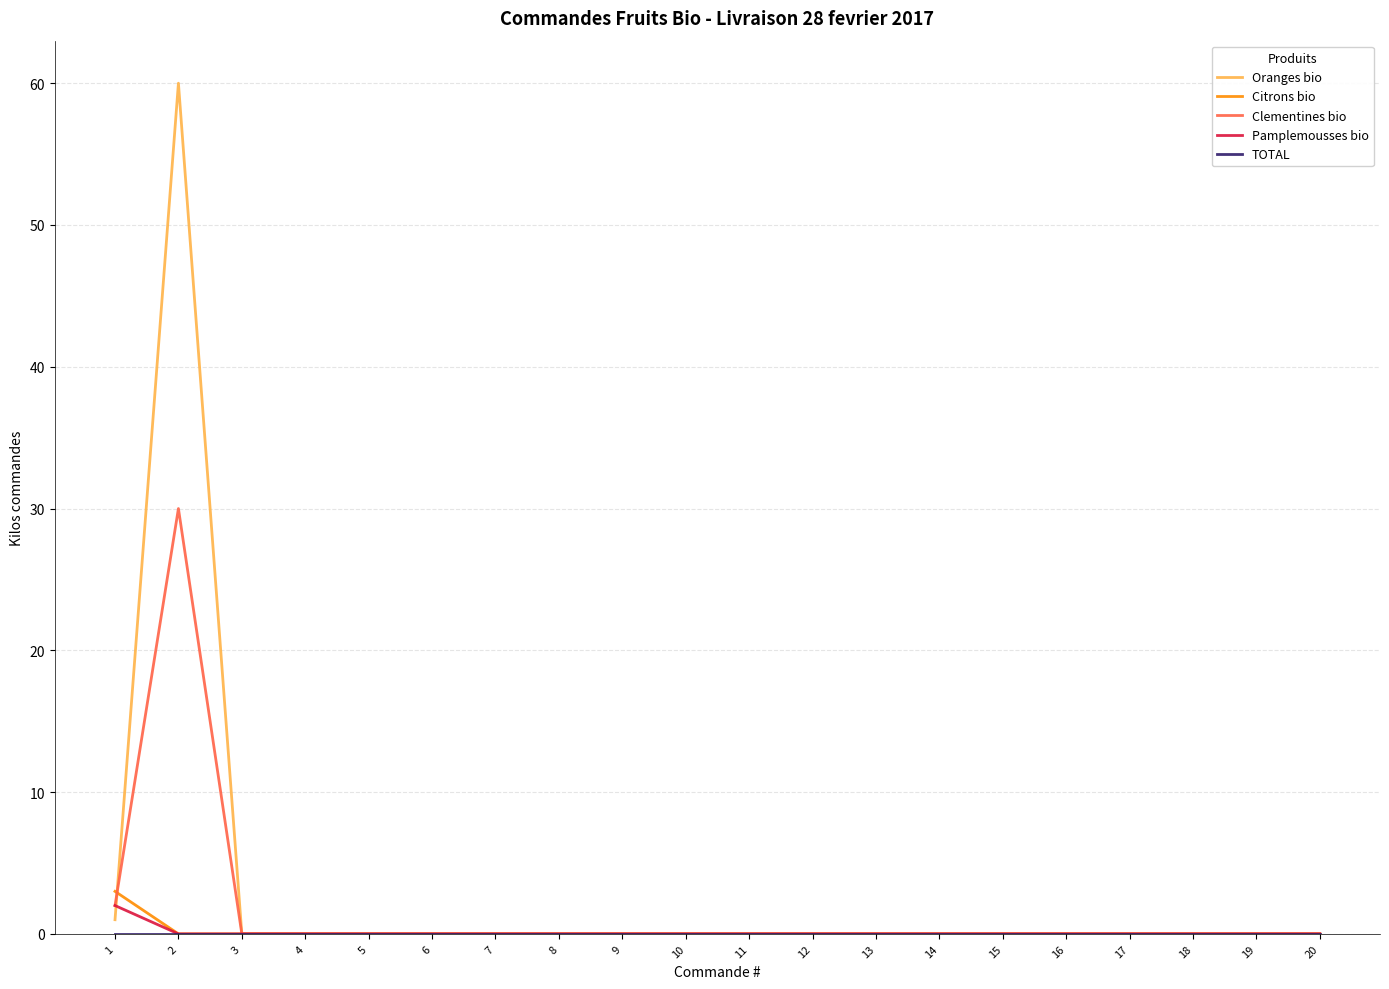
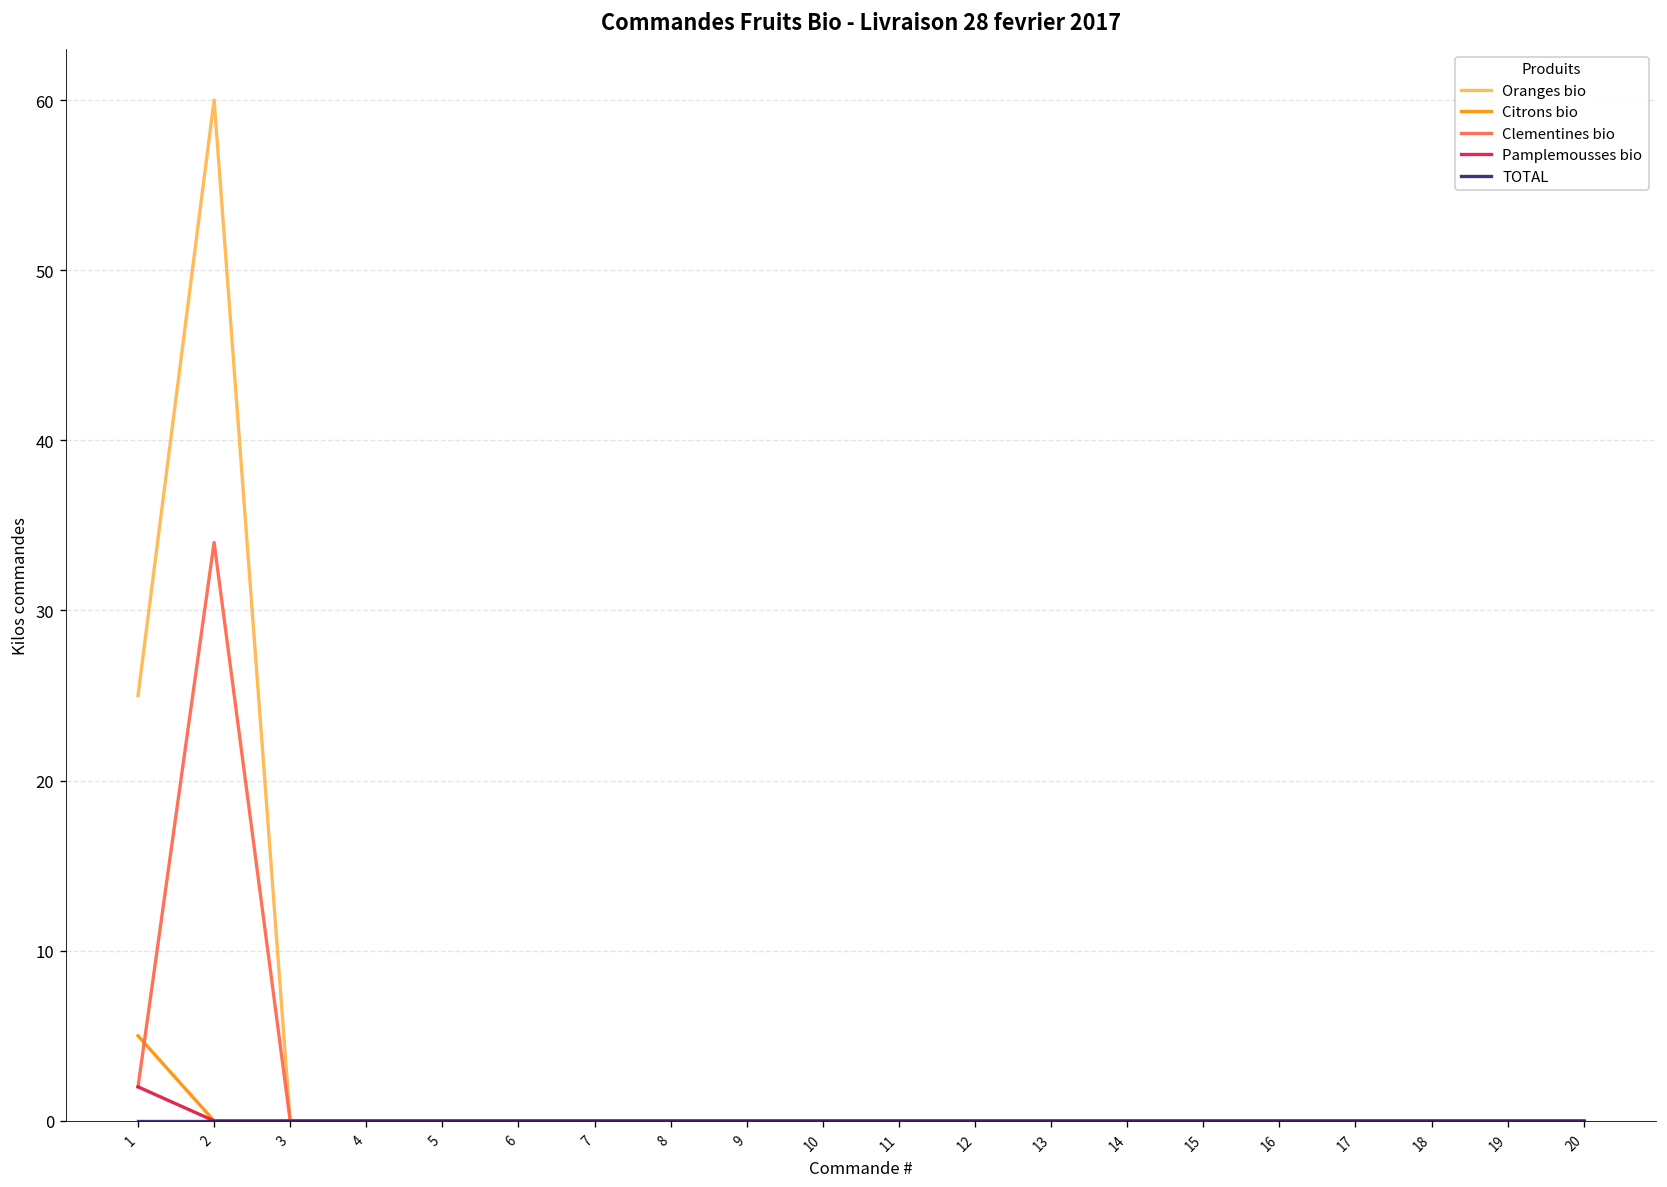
Oranges bio, 1: 1 -> 25
Citrons bio, 1: 3 -> 5
Clementines bio, 2: 30 -> 34
